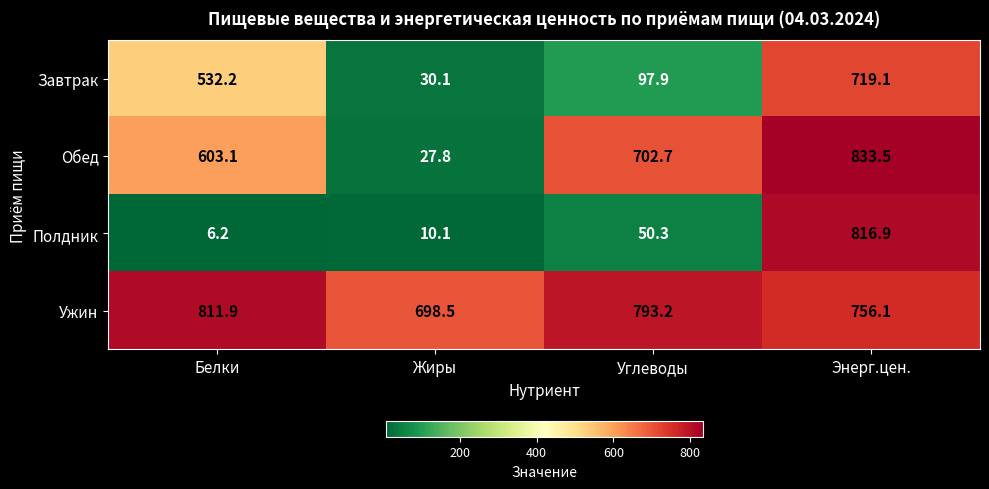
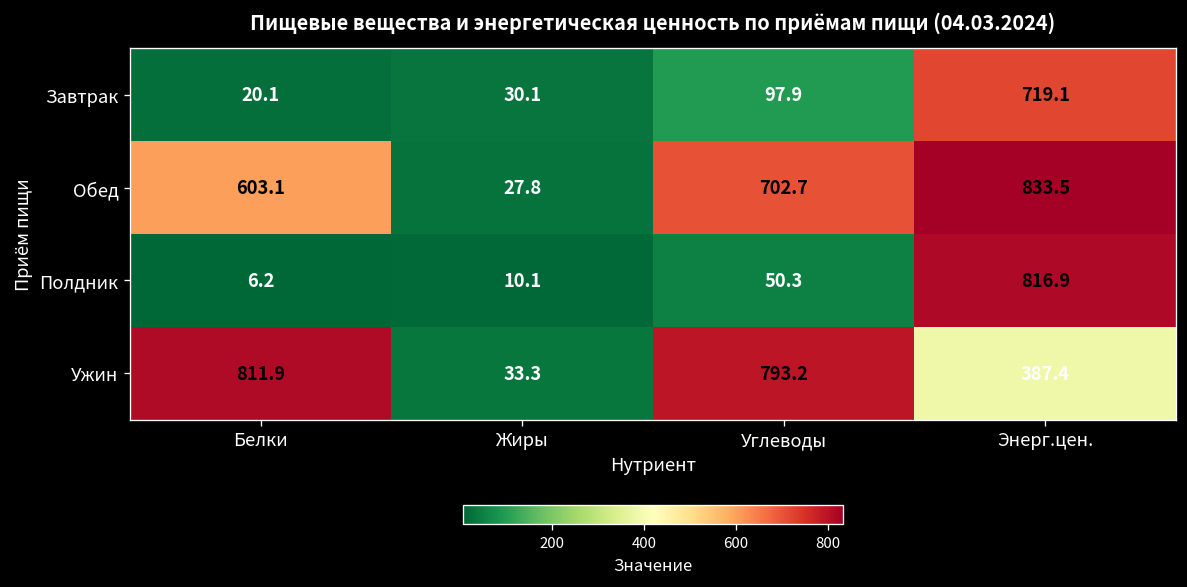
Завтрак, Белки: 532.2 -> 20.1
Ужин, Жиры: 698.5 -> 33.3
Ужин, Энерг.цен.: 756.1 -> 387.4
